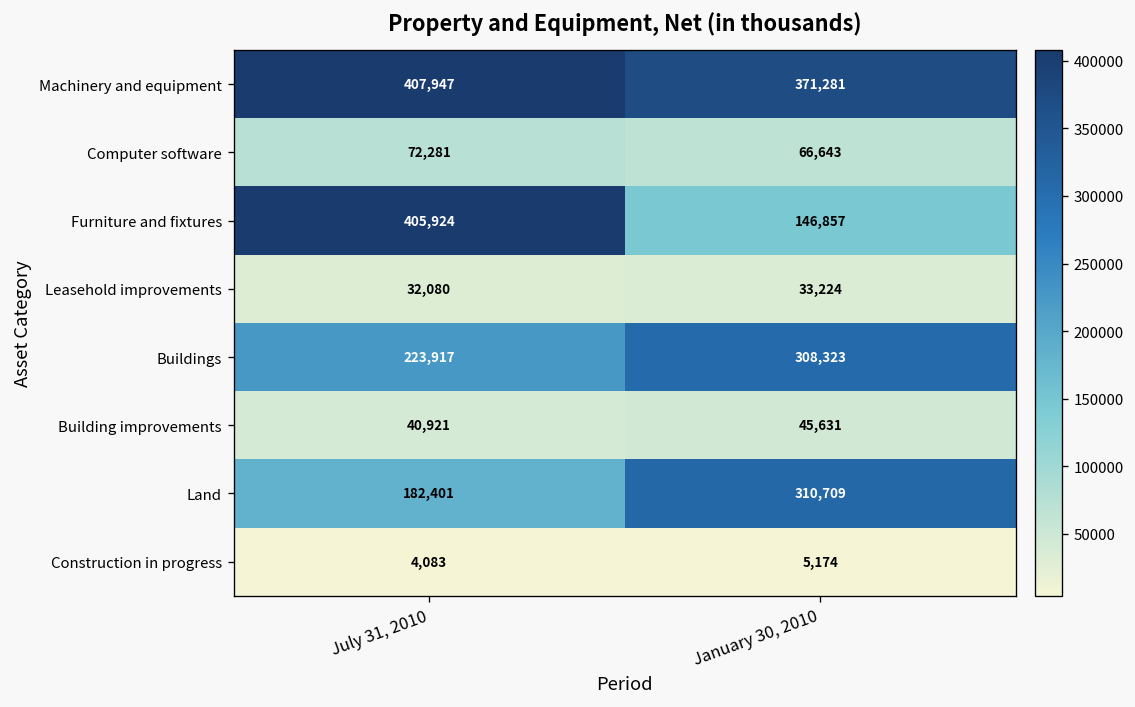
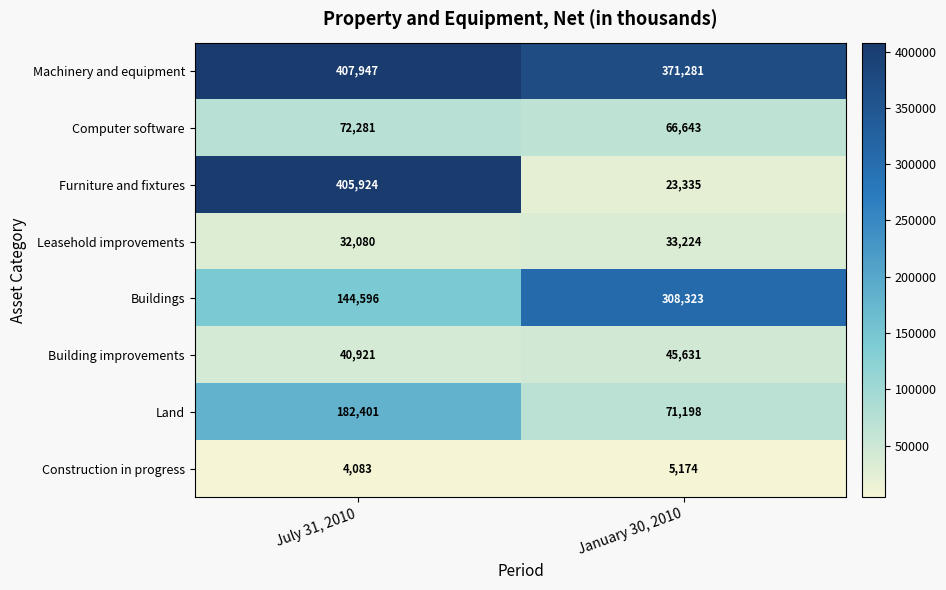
Furniture and fixtures, January 30, 2010: 146,857 -> 23,335
Buildings, July 31, 2010: 223,917 -> 144,596
Land, January 30, 2010: 310,709 -> 71,198
